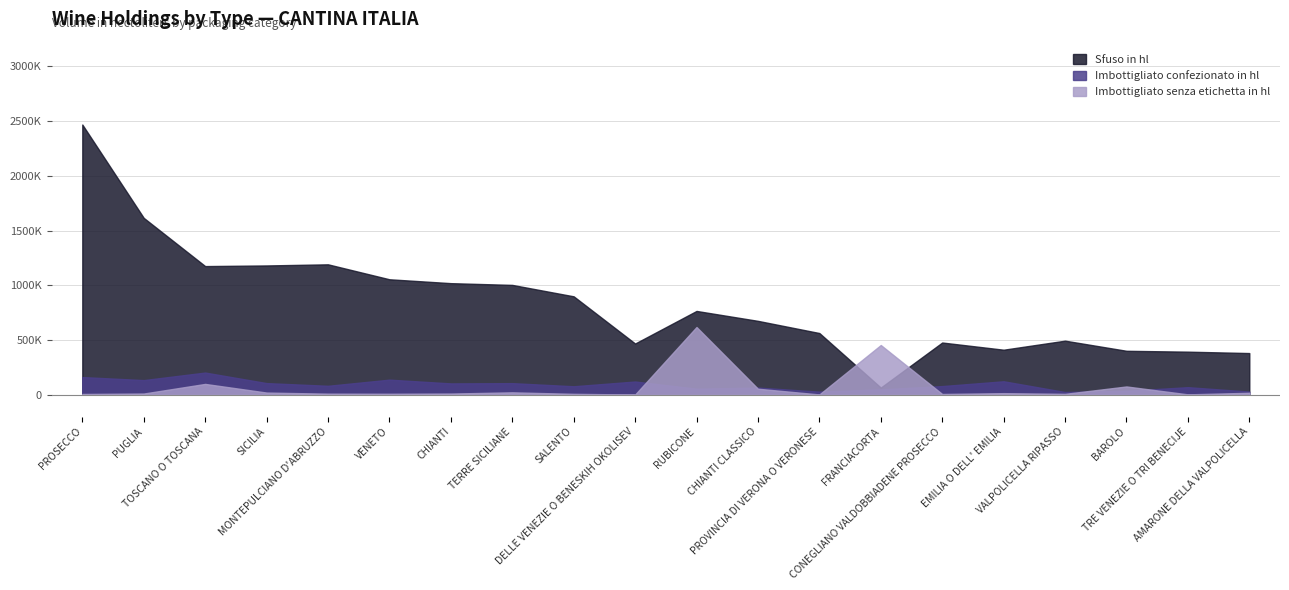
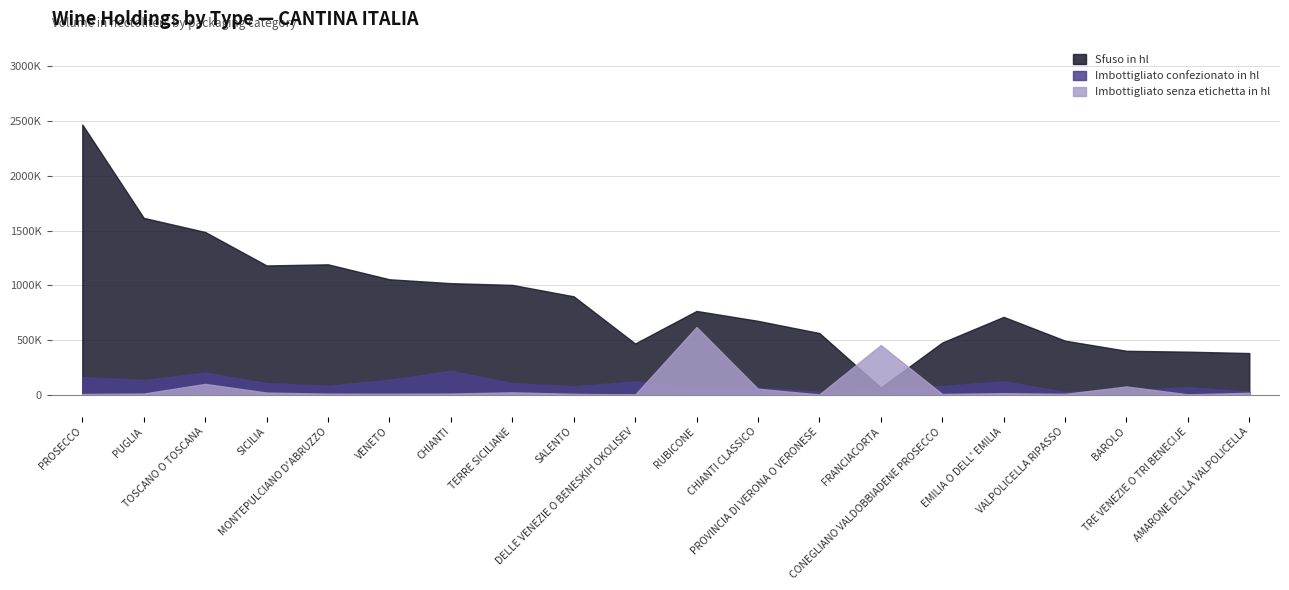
Sfuso in hl, TOSCANO O TOSCANA: 1180000 -> 1490000
Imbottigliato confezionato in hl, CHIANTI: 100000 -> 220000
Sfuso in hl, EMILIA O DELL' EMILIA: 410000 -> 710000
